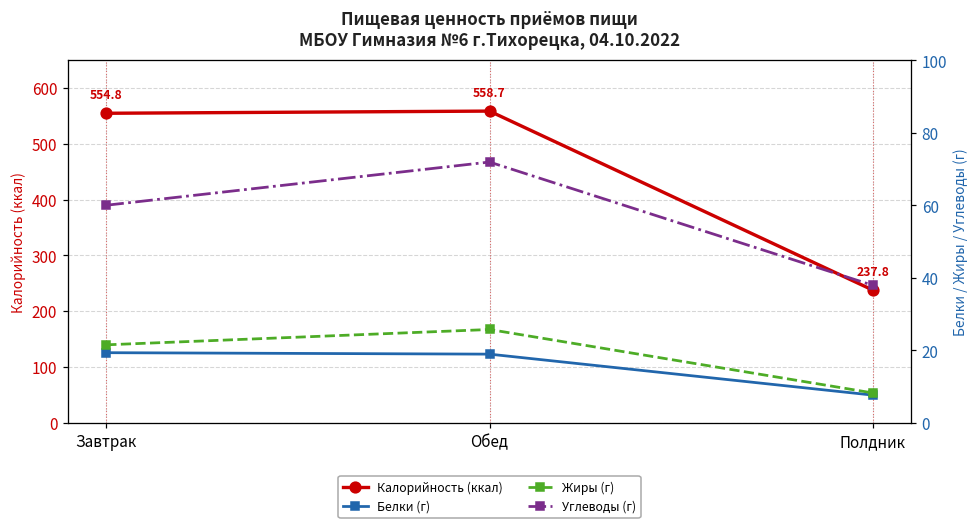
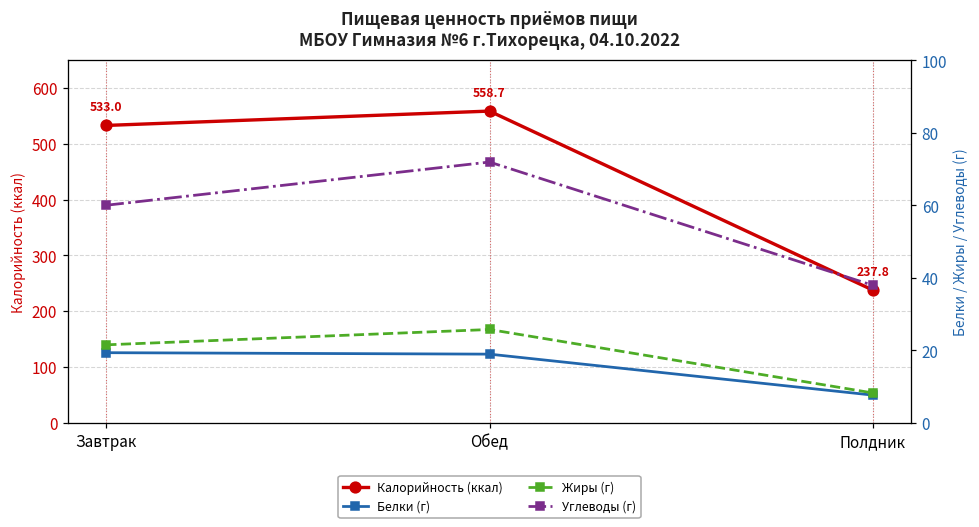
Калорийность (ккал), Завтрак: 554.8 -> 533.0
